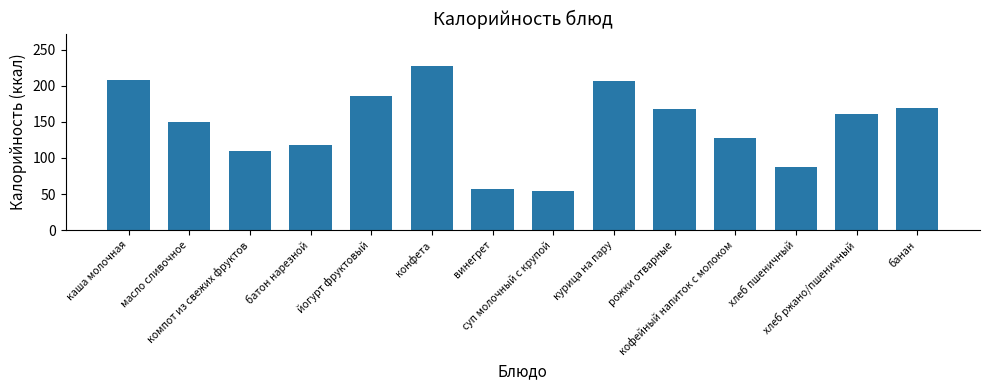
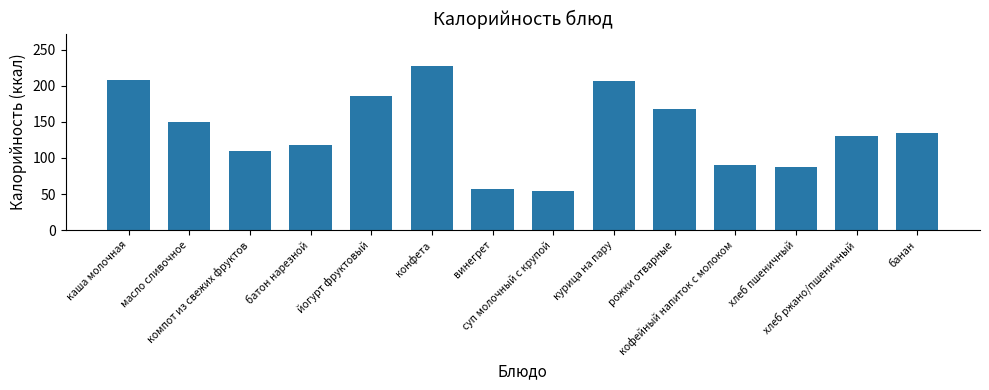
кофейный напиток с молоком: 130 -> 90
хлеб ржано/пшеничный: 160 -> 130
банан: 170 -> 130
